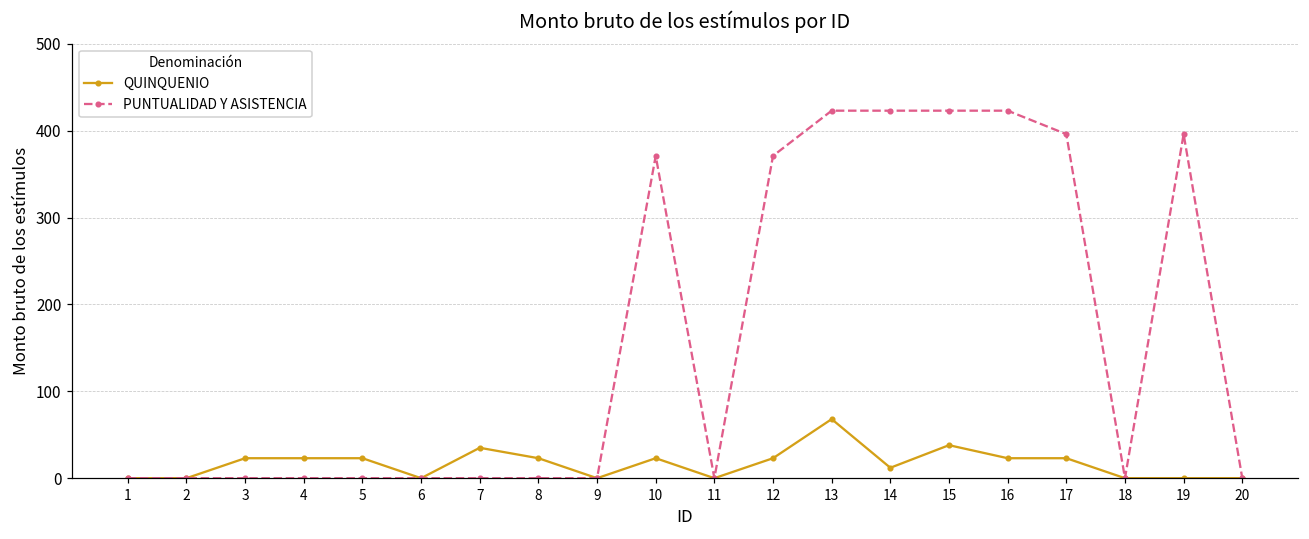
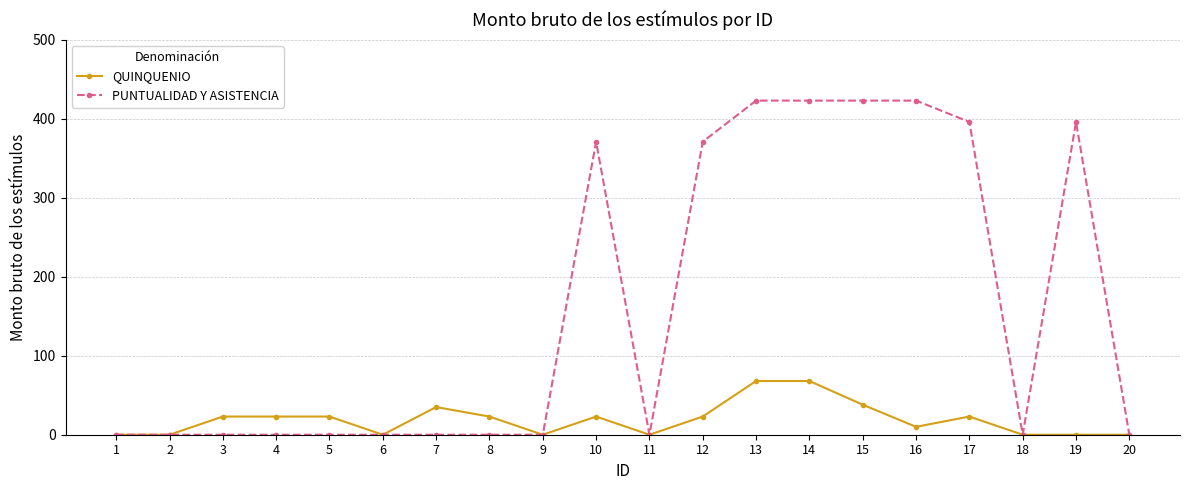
QUINQUENIO, 14: 10 -> 70
QUINQUENIO, 16: 20 -> 10
